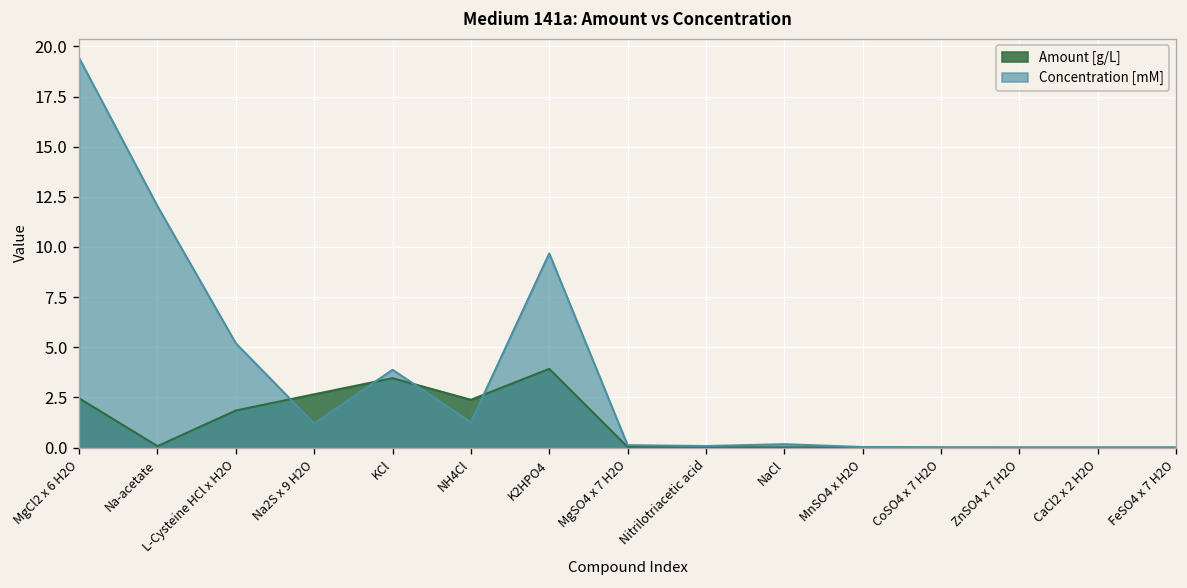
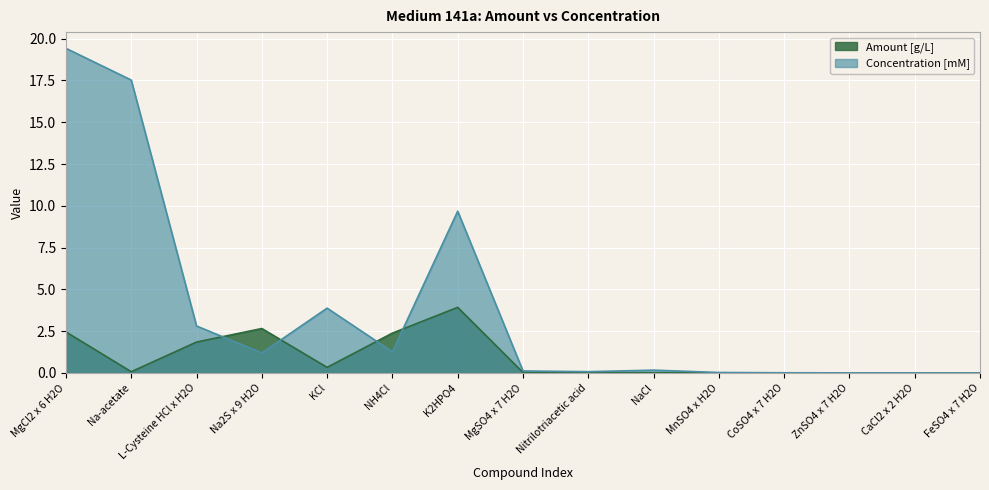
Concentration [mM], Na-acetate: 12.0 -> 17.5
Concentration [mM], L-Cysteine HCl x H2O: 5.2 -> 2.8
Amount [g/L], KCl: 3.5 -> 0.3
